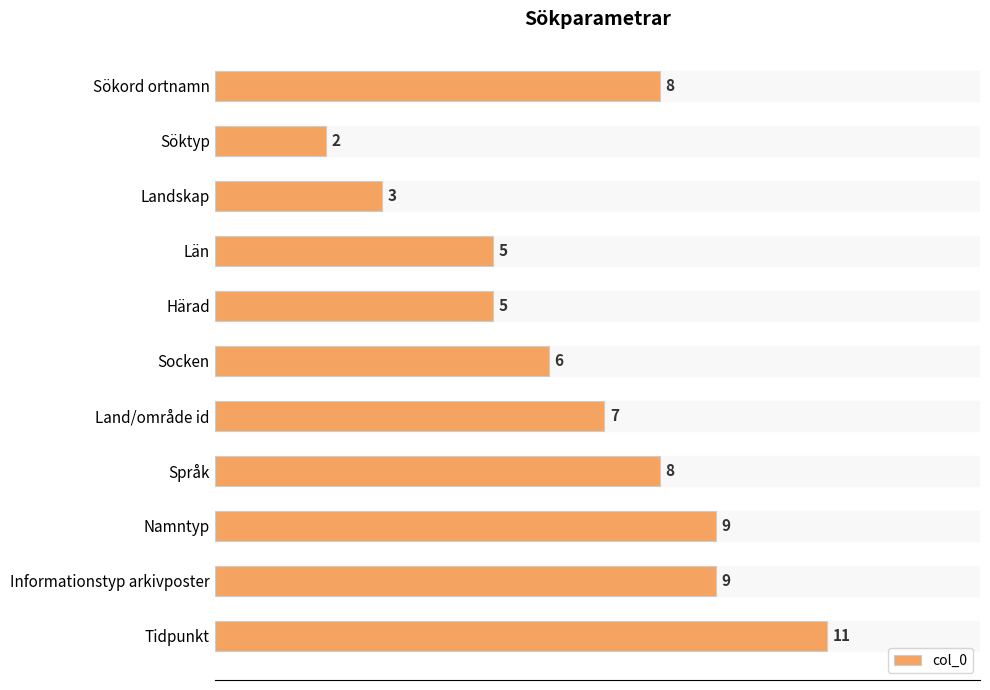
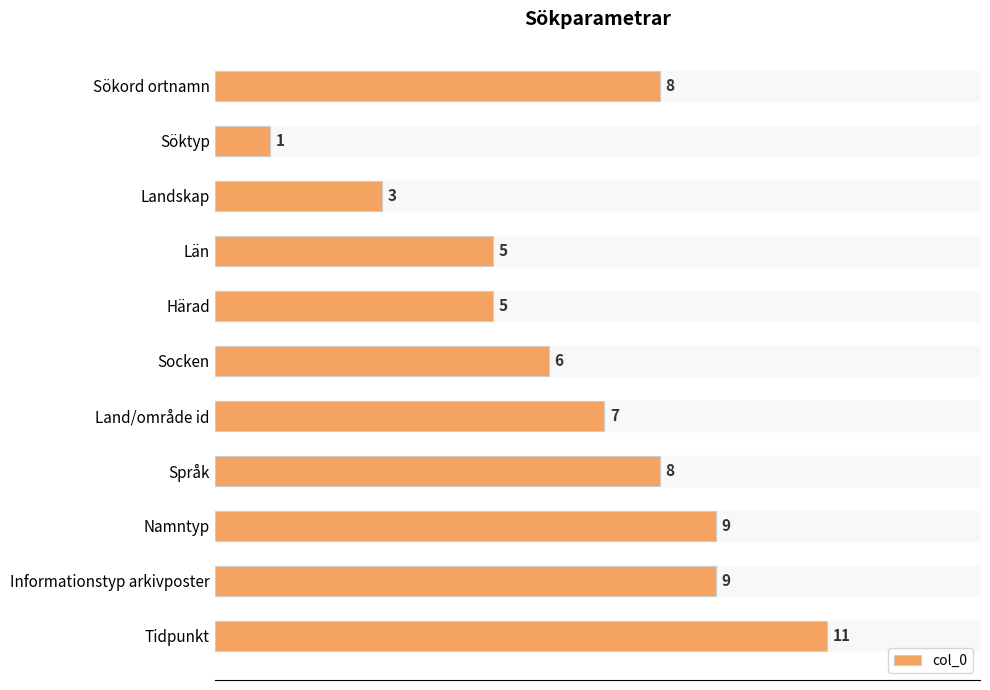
Söktyp: 2 -> 1
